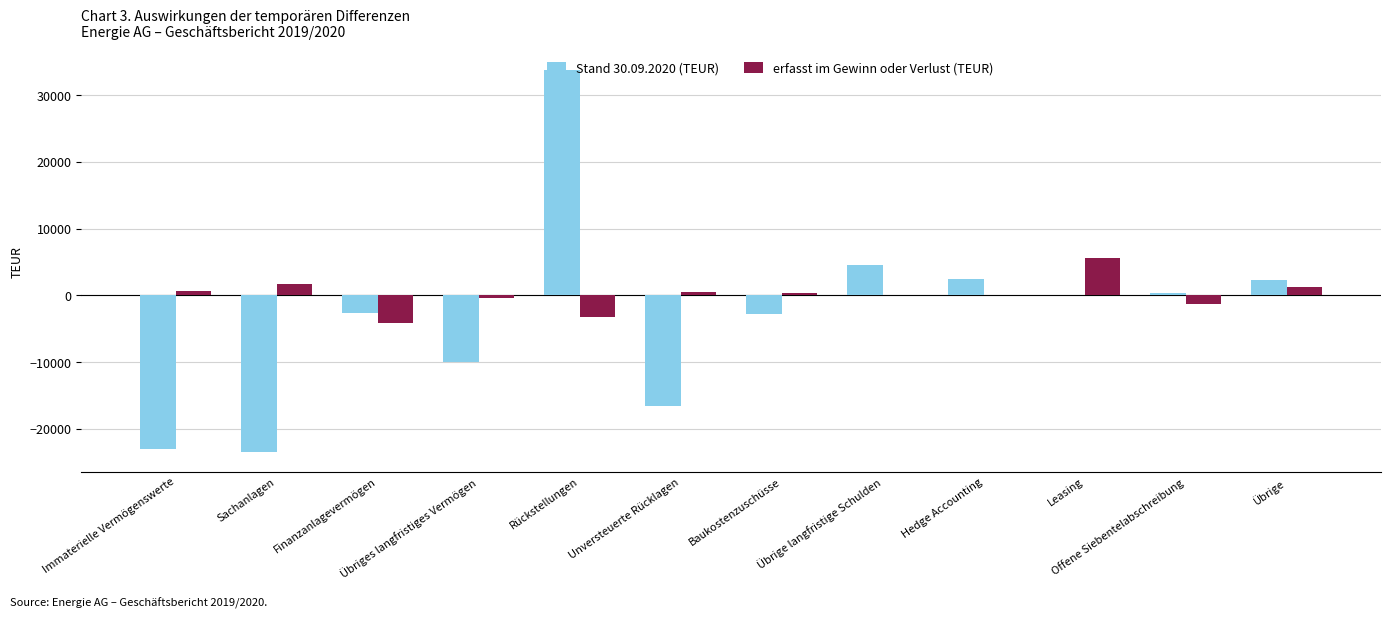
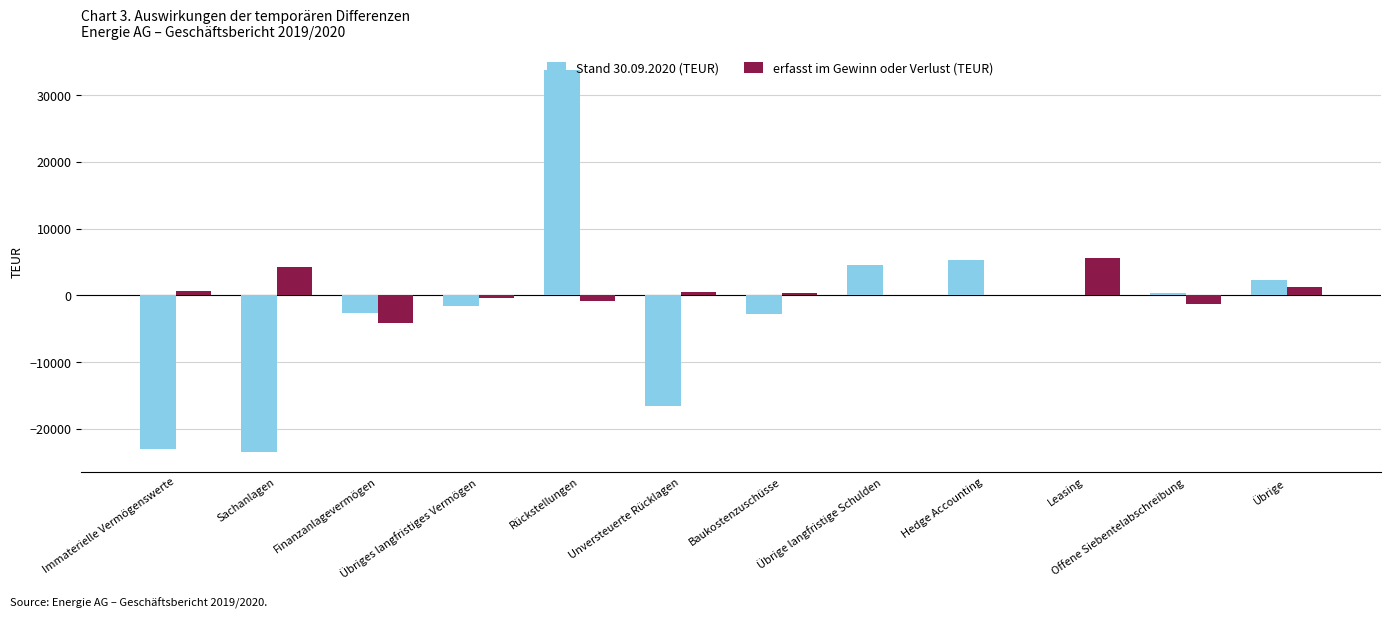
erfasst im Gewinn oder Verlust (TEUR), Sachanlagen: 2000 -> 4000
Stand 30.09.2020 (TEUR), Übriges langfristiges Vermögen: -10000 -> -2000
erfasst im Gewinn oder Verlust (TEUR), Rückstellungen: -3000 -> -1000
Stand 30.09.2020 (TEUR), Hedge Accounting: 2000 -> 5000
